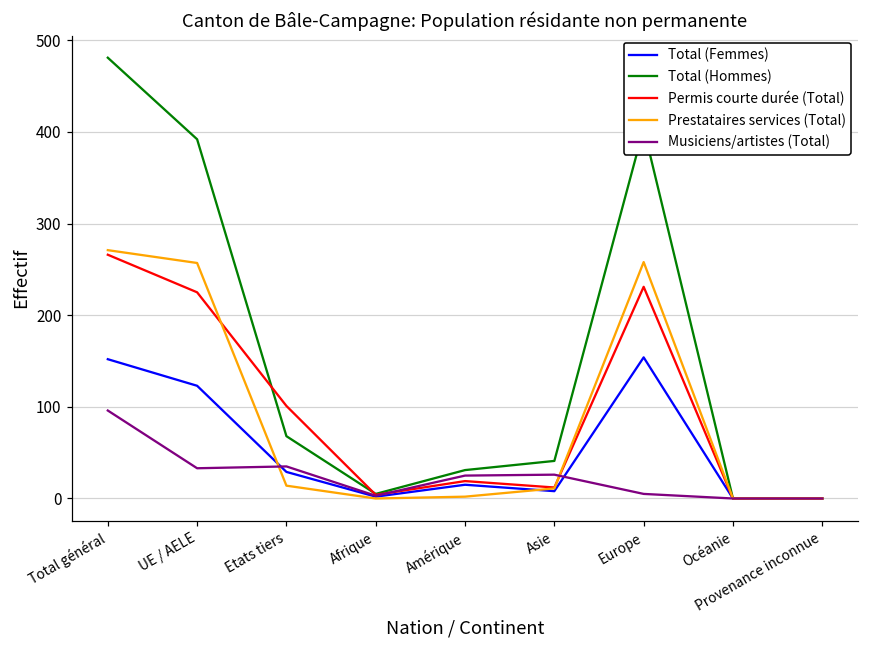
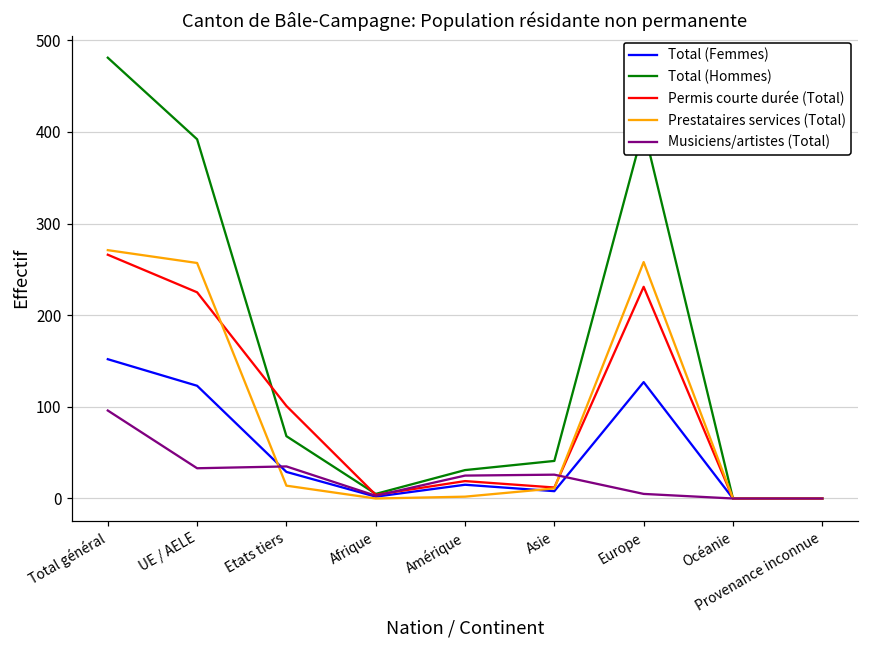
Total (Femmes), Europe: 150 -> 130
